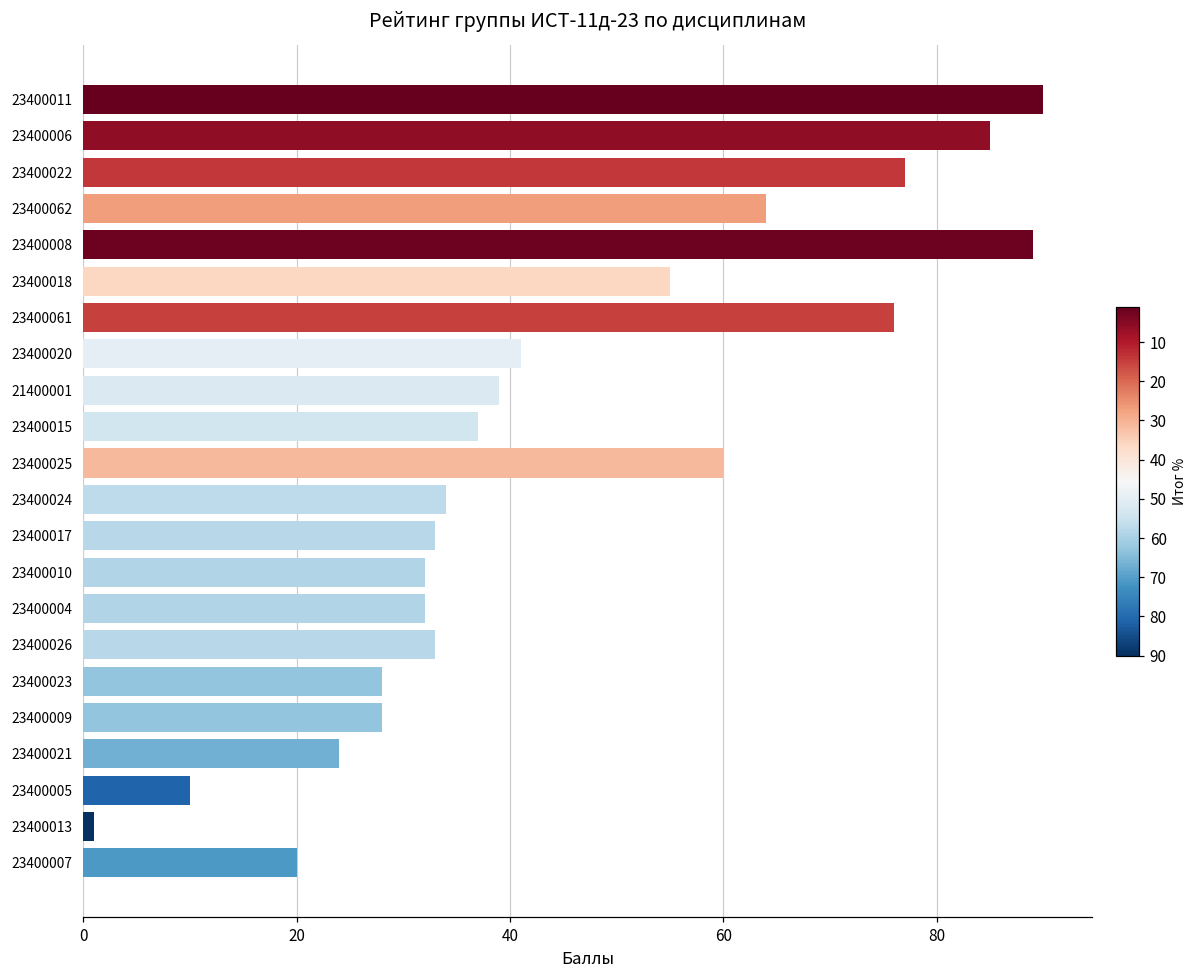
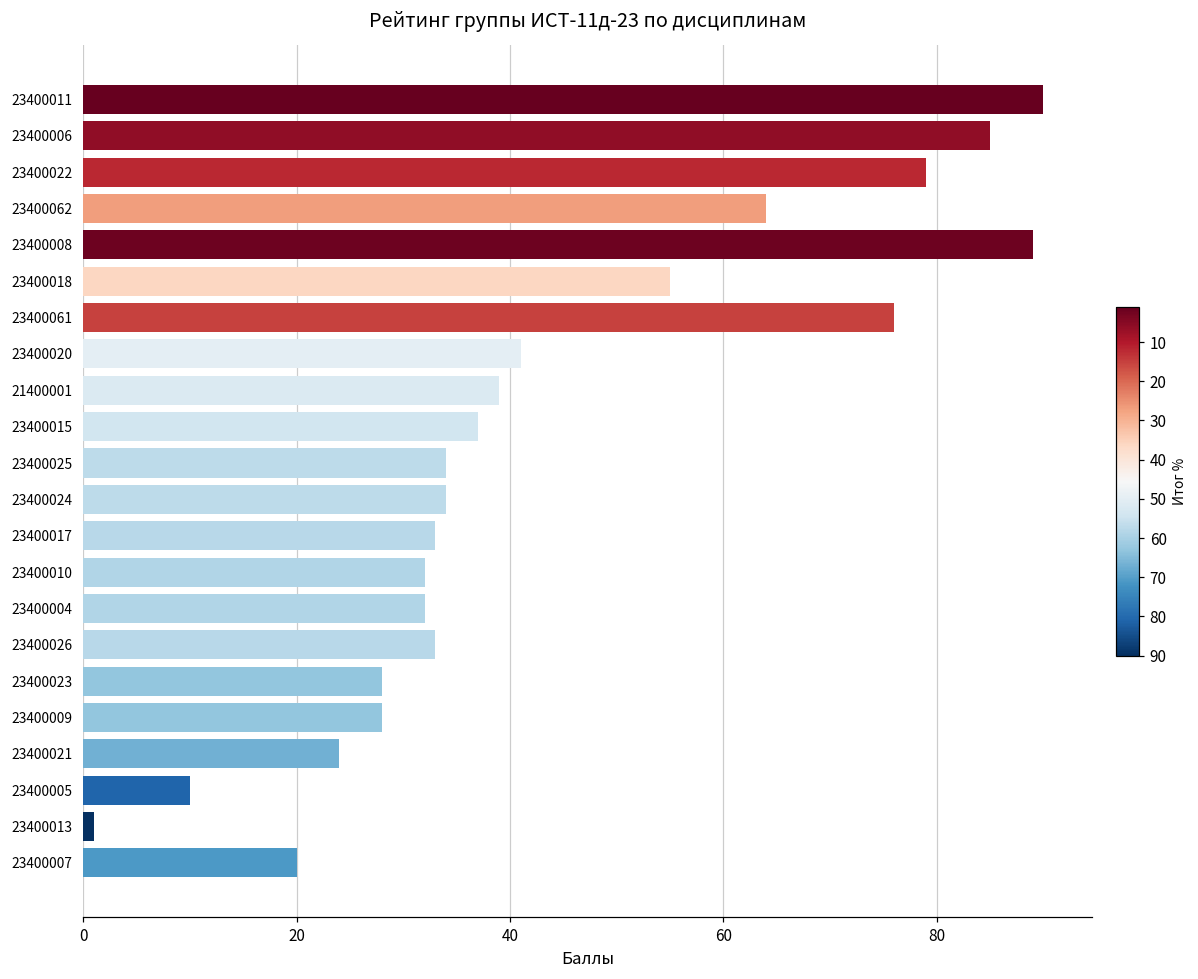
23400022: 77 -> 79
23400025: 60 -> 34
